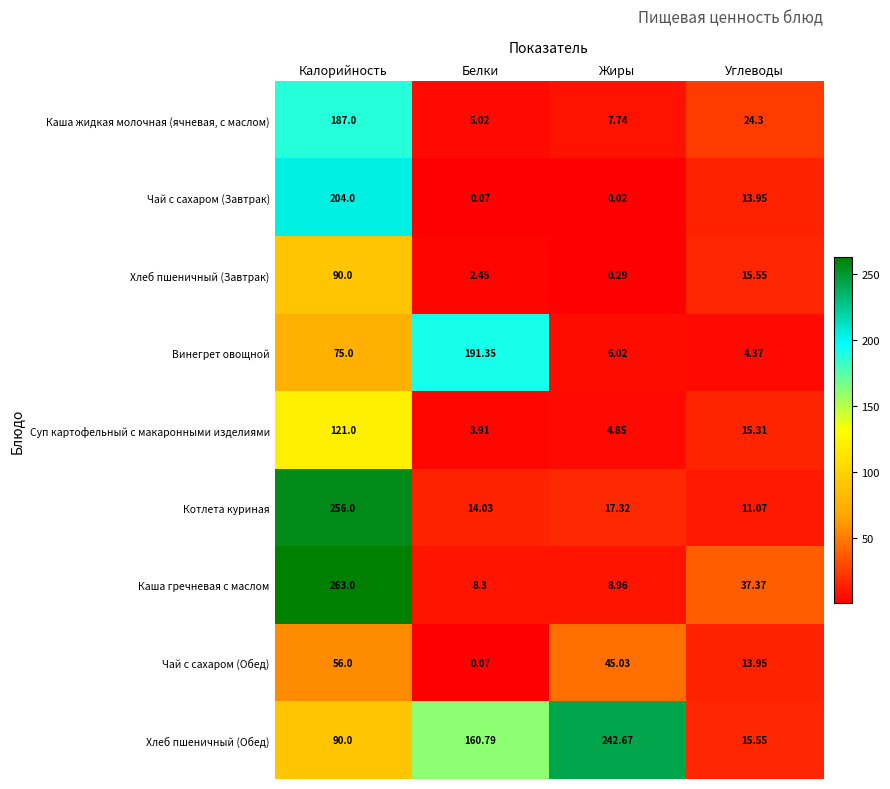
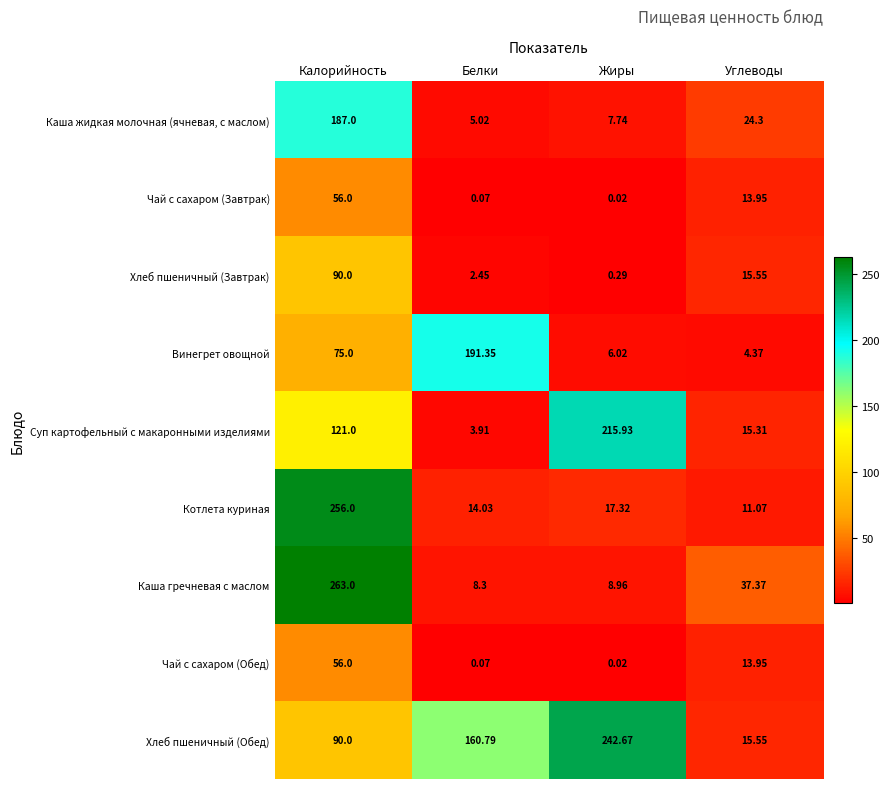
Чай с сахаром (Завтрак), Калорийность: 204.0 -> 56.0
Суп картофельный с макаронными изделиями, Жиры: 4.85 -> 215.93
Чай с сахаром (Обед), Жиры: 45.03 -> 0.02
